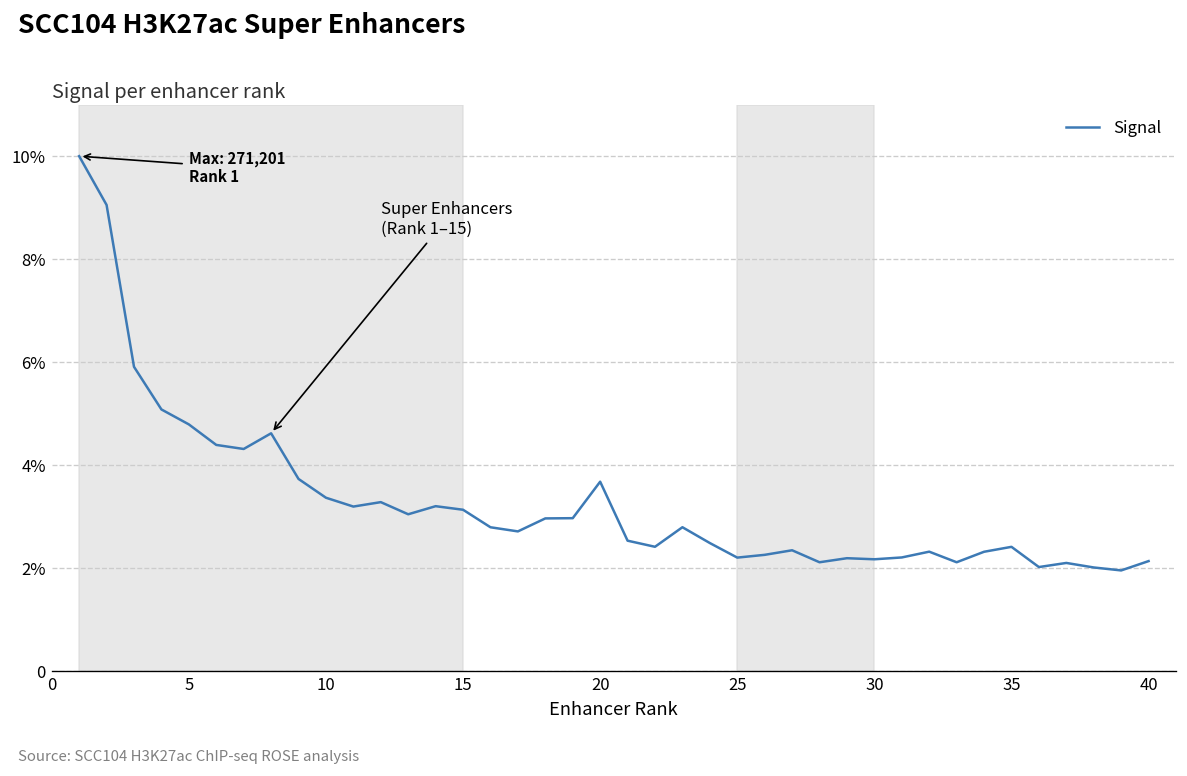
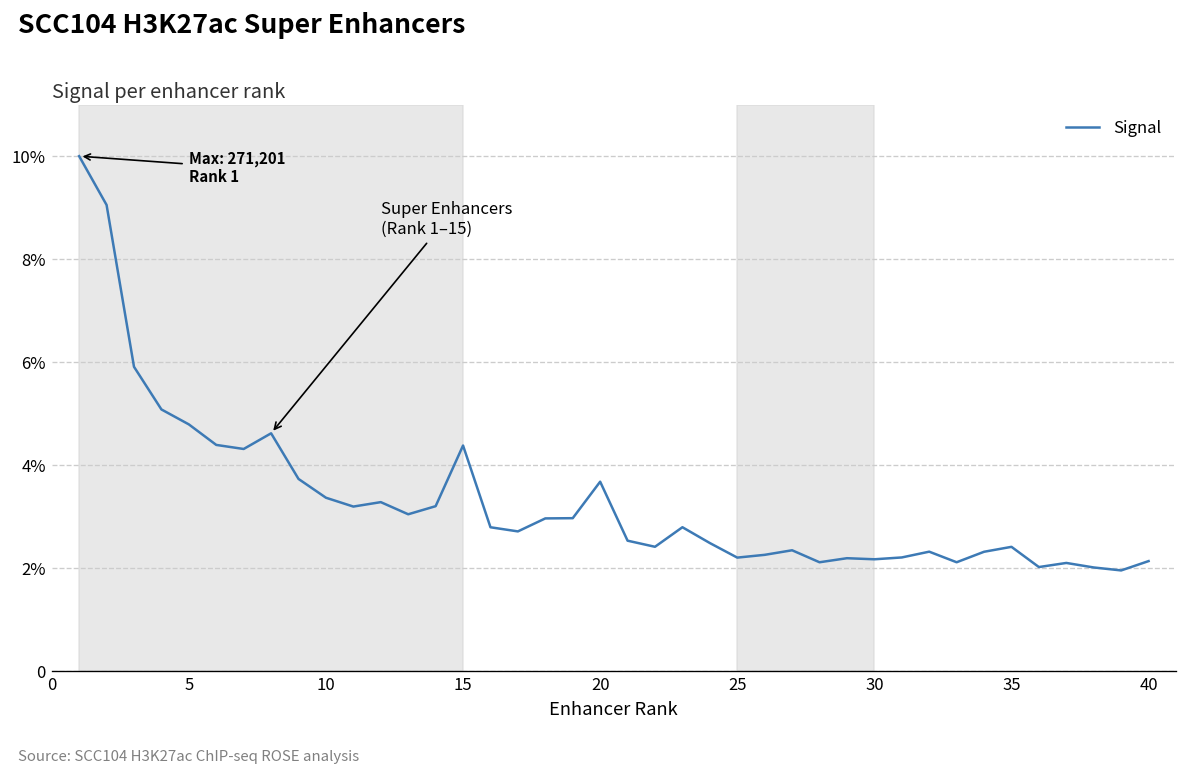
15: 3.1% -> 4.4%
